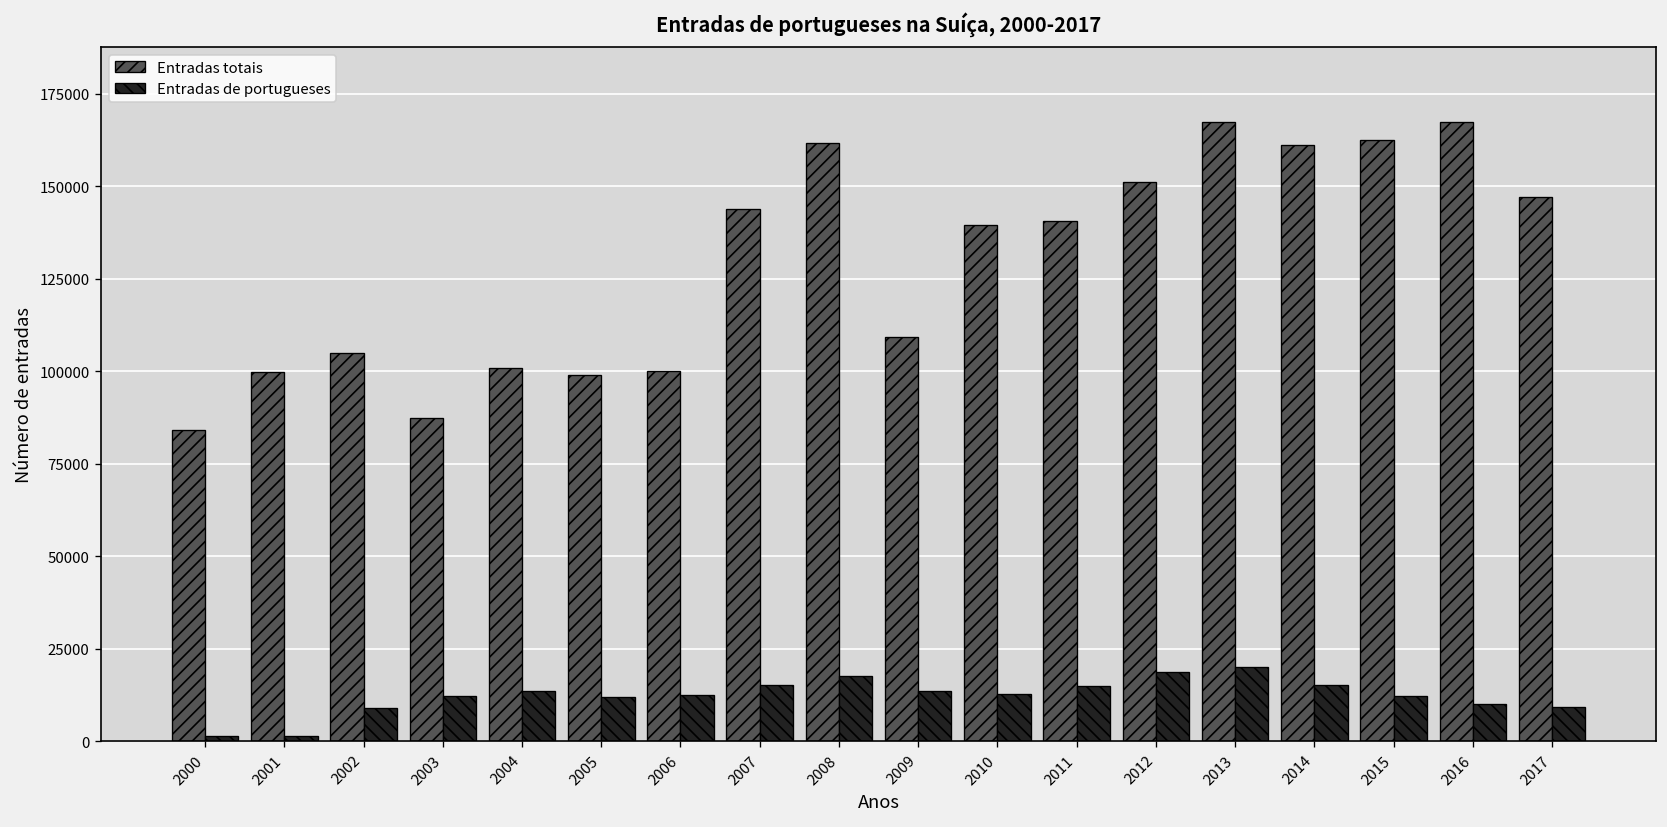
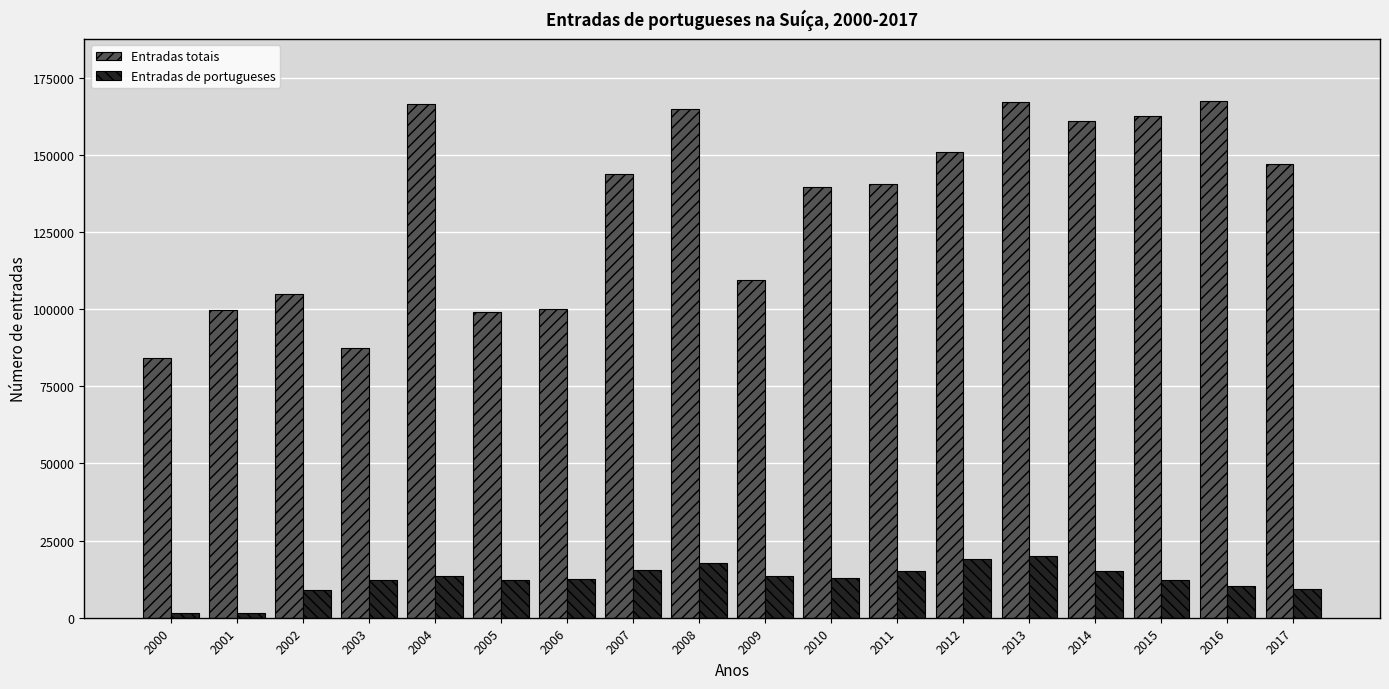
Entradas totais, 2004: 101000 -> 166000
Entradas totais, 2008: 162000 -> 165000
